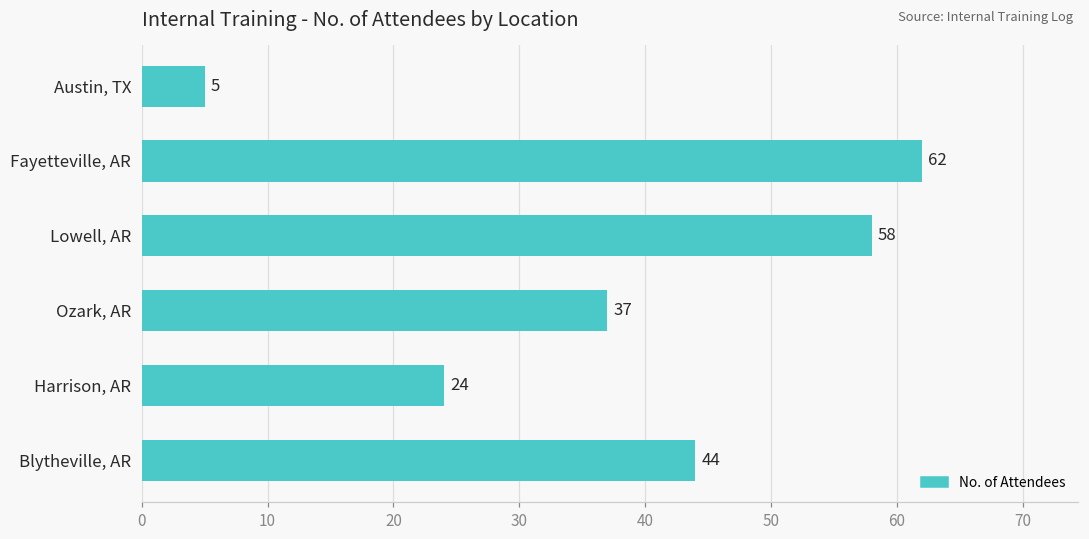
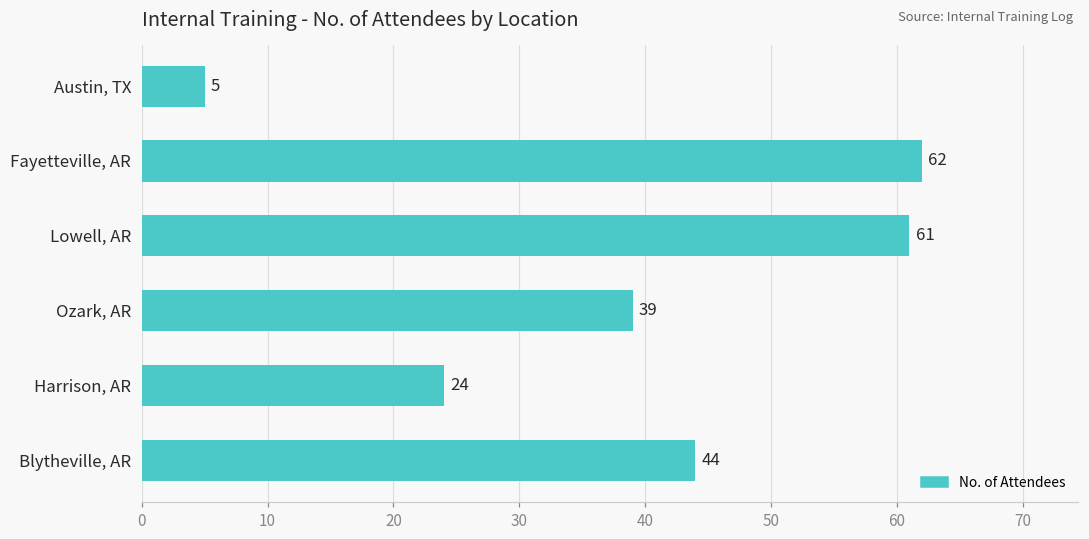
Lowell, AR: 58 -> 61
Ozark, AR: 37 -> 39
